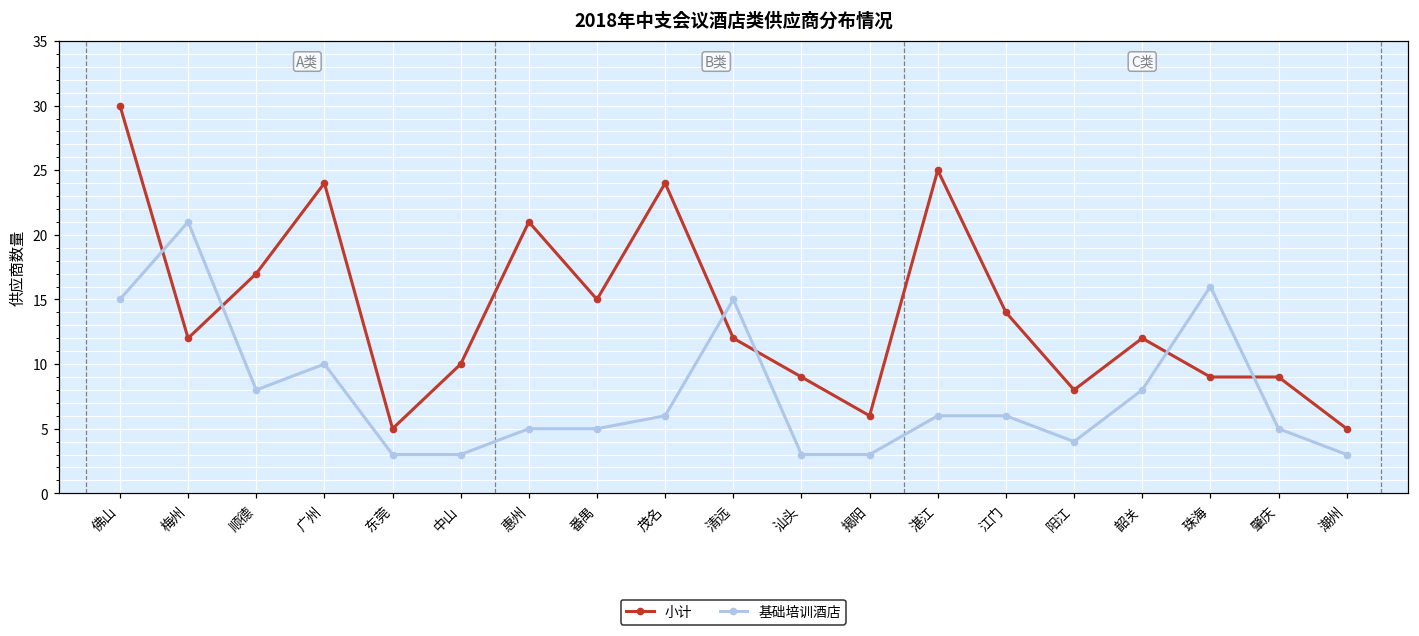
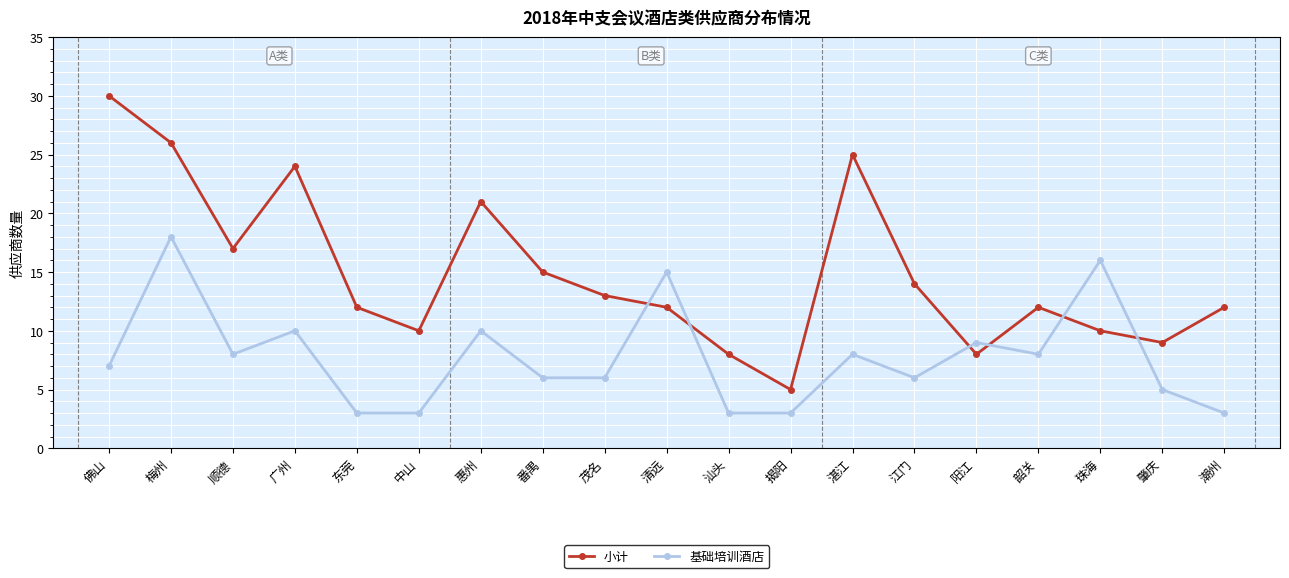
基础培训酒店, 佛山: 15 -> 7
小计, 梅州: 12 -> 26
基础培训酒店, 梅州: 21 -> 18
小计, 东莞: 5 -> 12
基础培训酒店, 惠州: 5 -> 10
基础培训酒店, 番禺: 5 -> 6
小计, 茂名: 24 -> 13
小计, 汕头: 9 -> 8
小计, 揭阳: 6 -> 5
基础培训酒店, 湛江: 6 -> 8
基础培训酒店, 阳江: 4 -> 9
小计, 珠海: 9 -> 10
小计, 潮州: 5 -> 12
